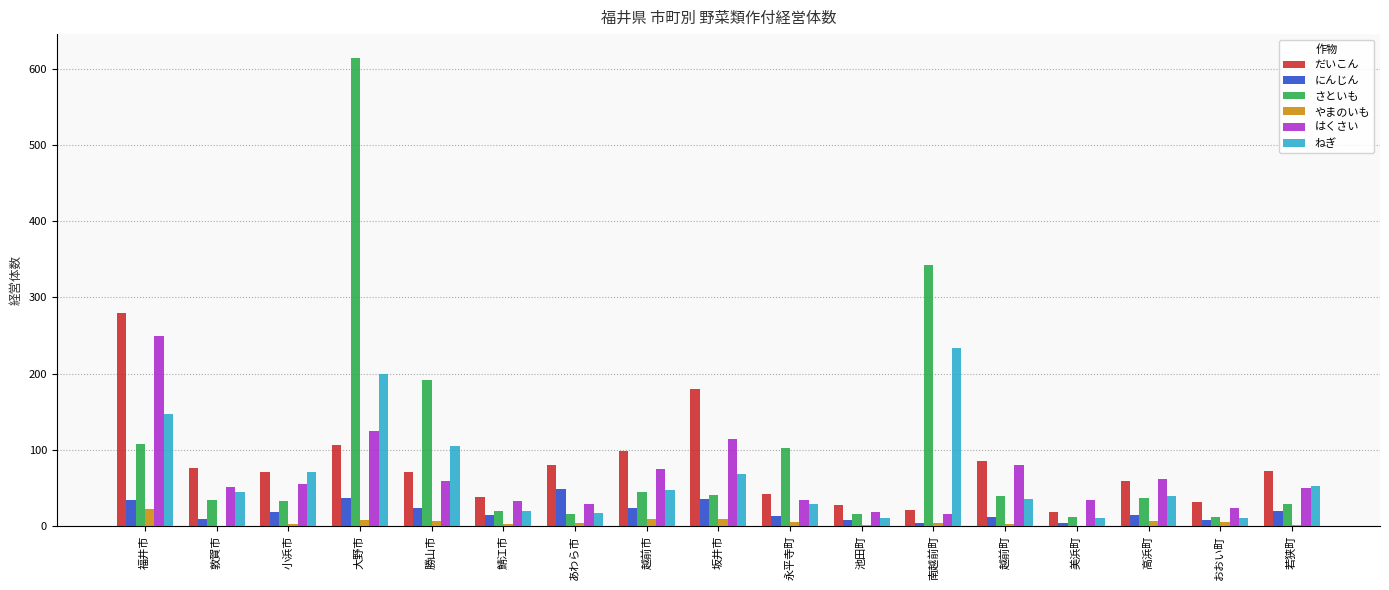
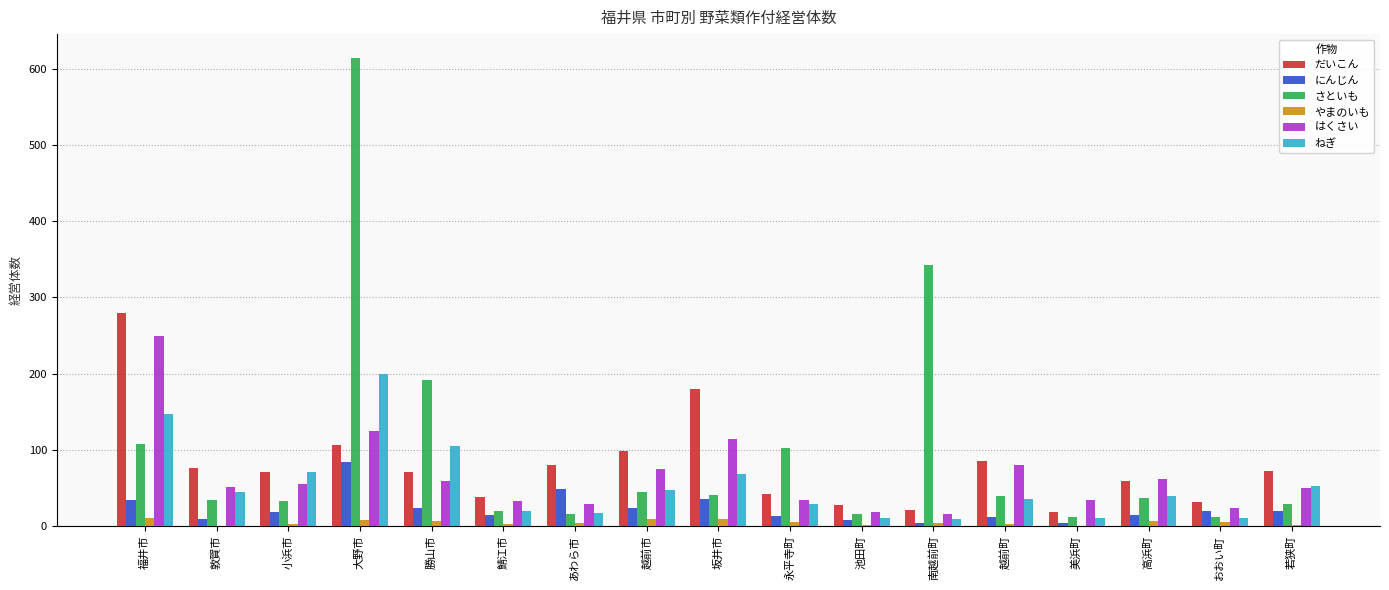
やまのいも, 福井市: 20 -> 10
にんじん, 大野市: 40 -> 80
ねぎ, 南越前町: 230 -> 10
にんじん, おおい町: 10 -> 20
